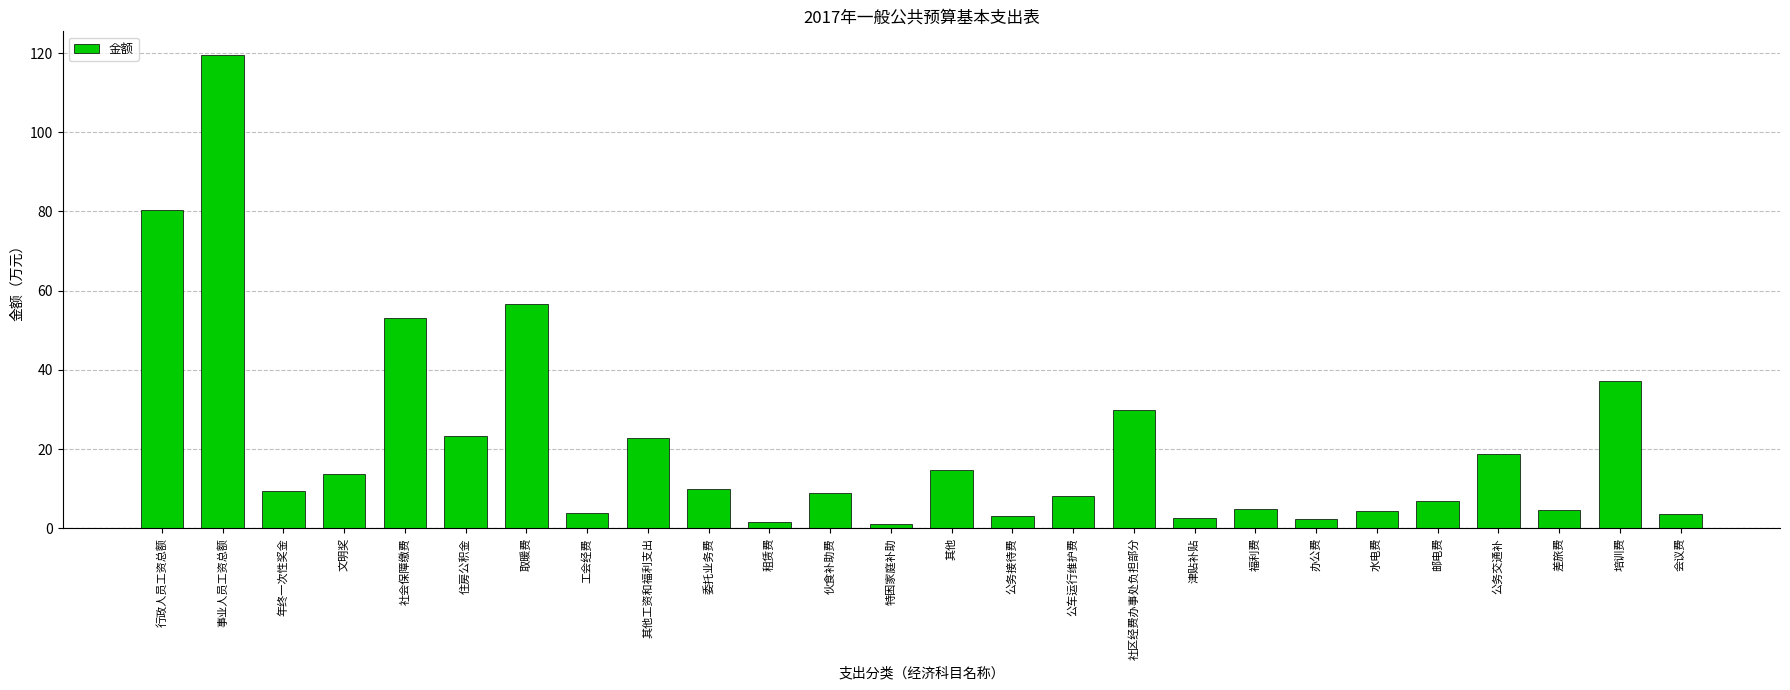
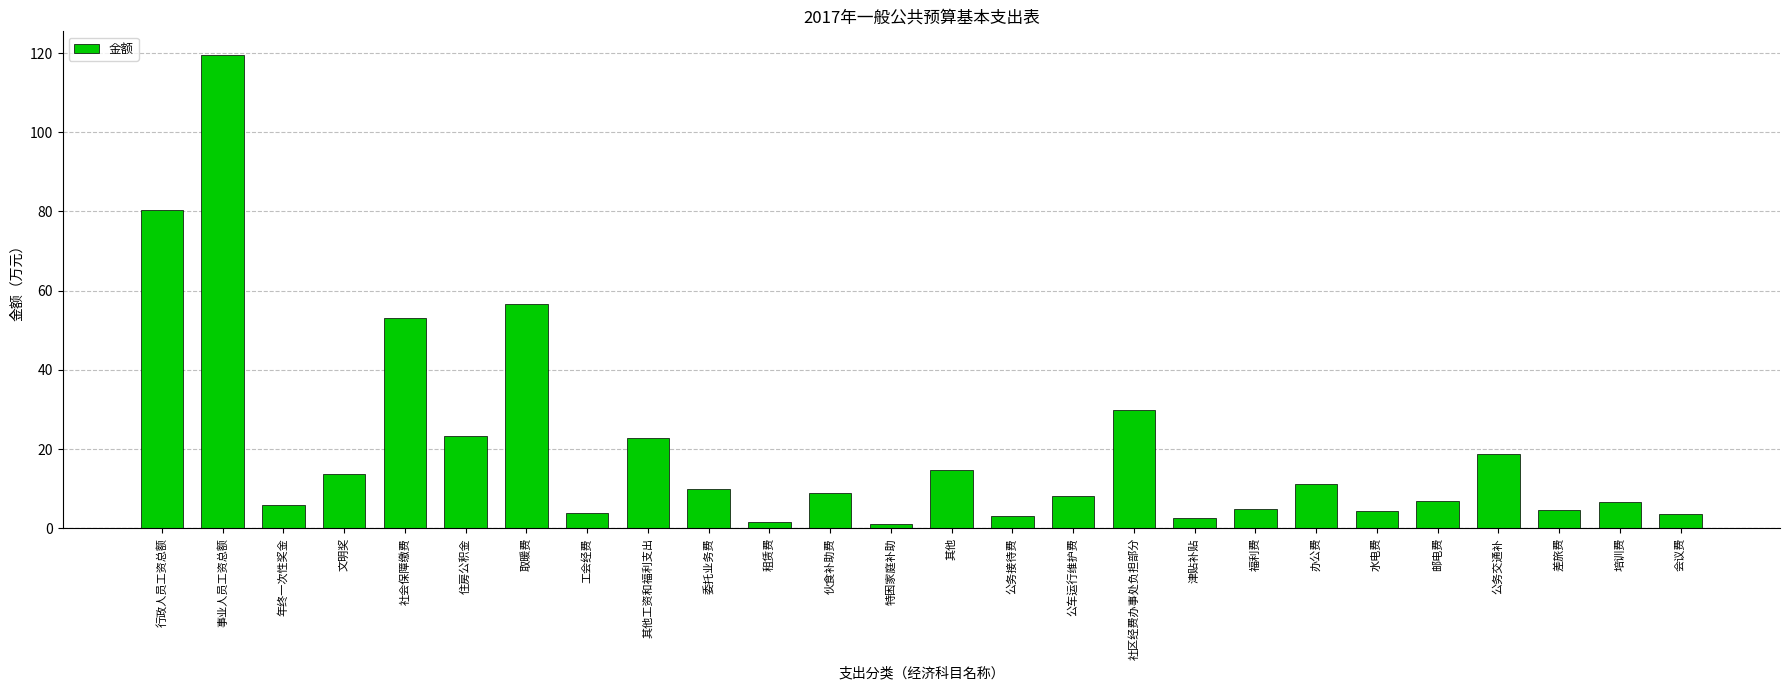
年终一次性奖金: 10 -> 6
办公费: 2 -> 11
培训费: 37 -> 7
